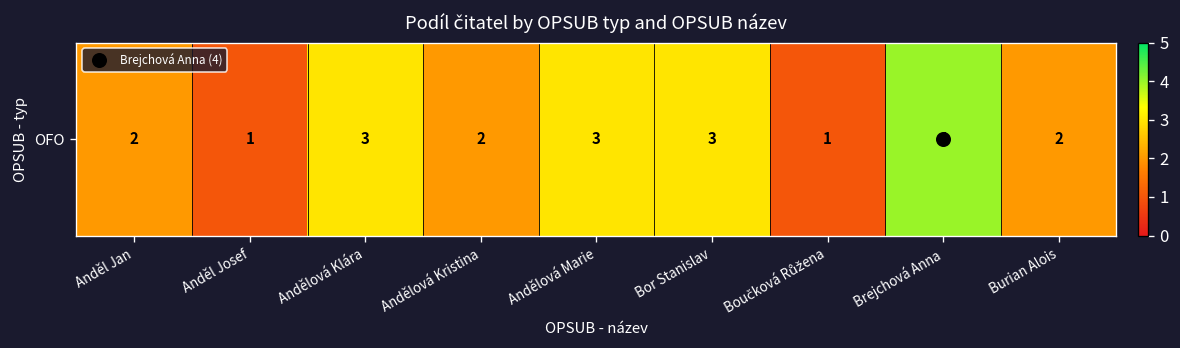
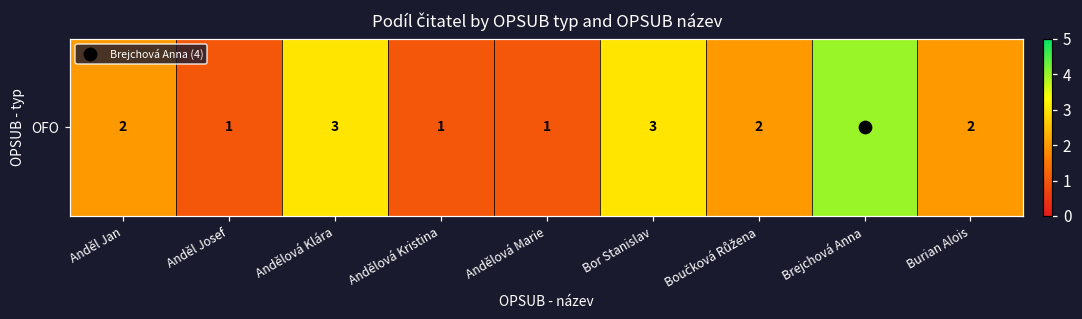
OFO, Andělová Kristina: 2 -> 1
OFO, Andělová Marie: 3 -> 1
OFO, Boučková Růžena: 1 -> 2
